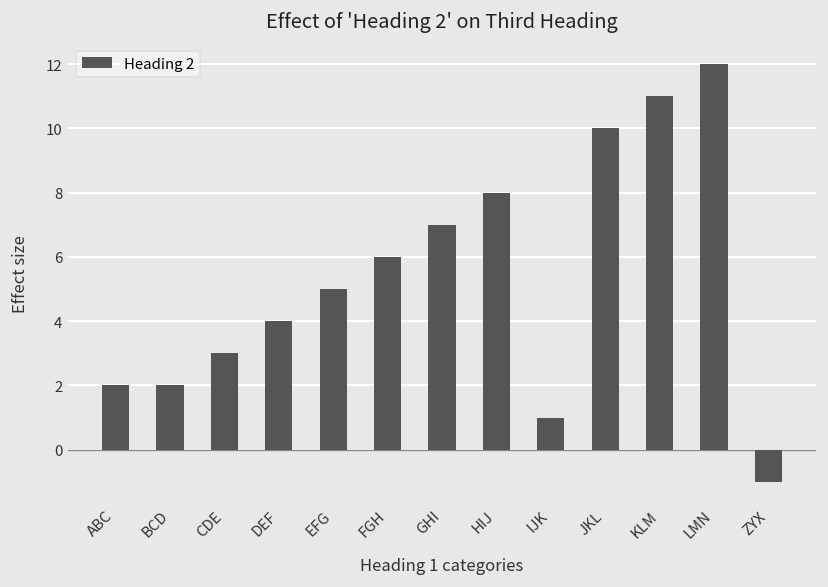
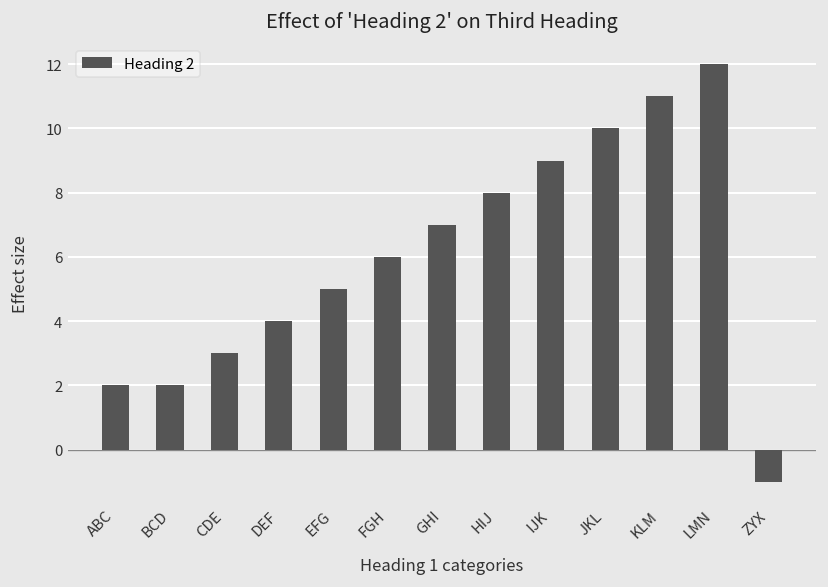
IJK: 1 -> 9
